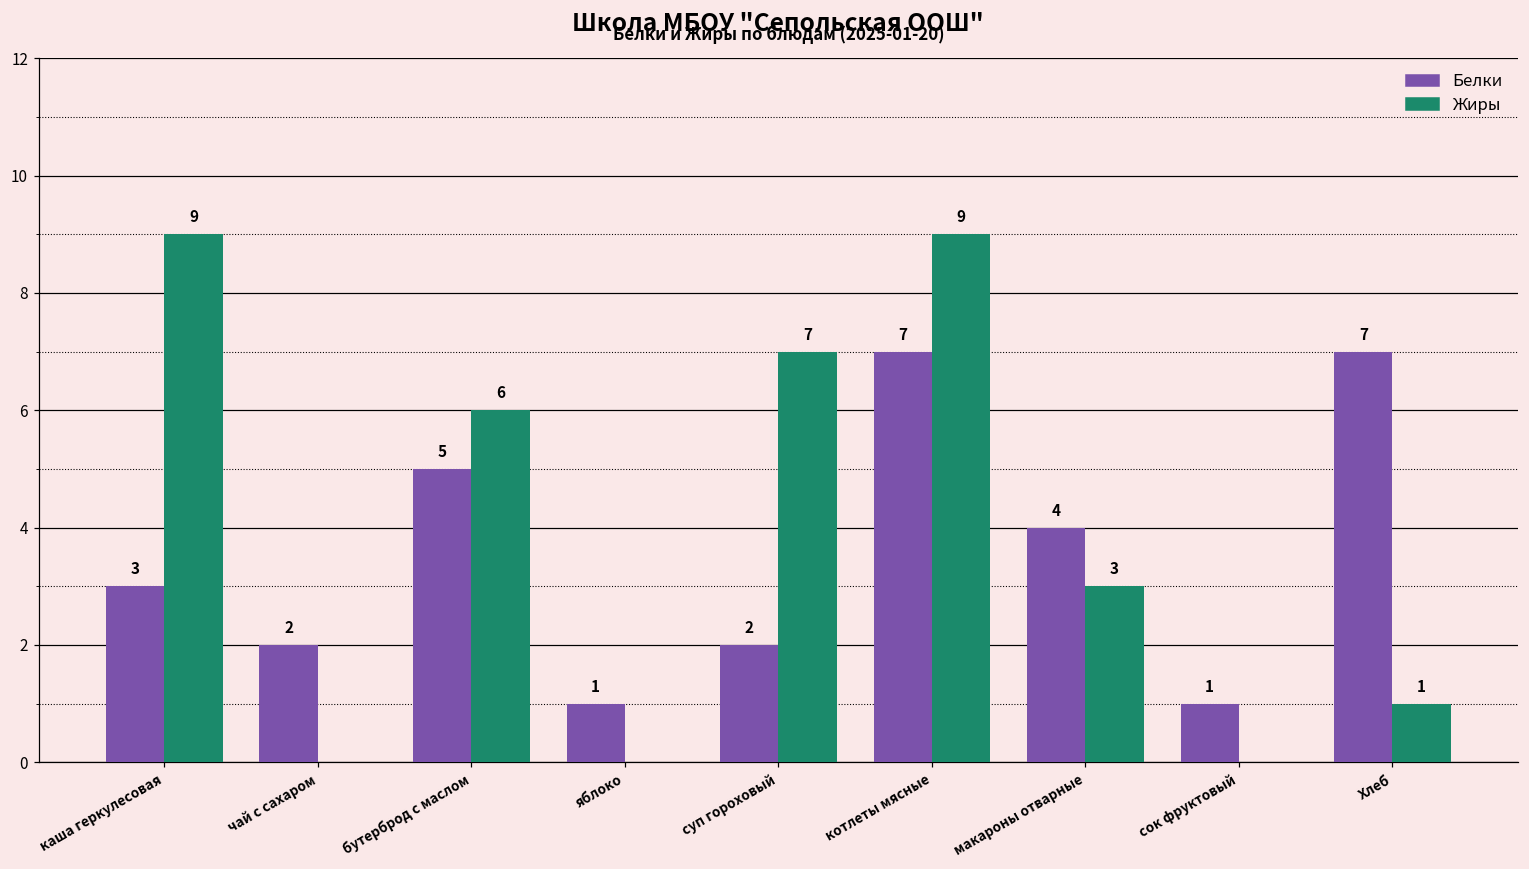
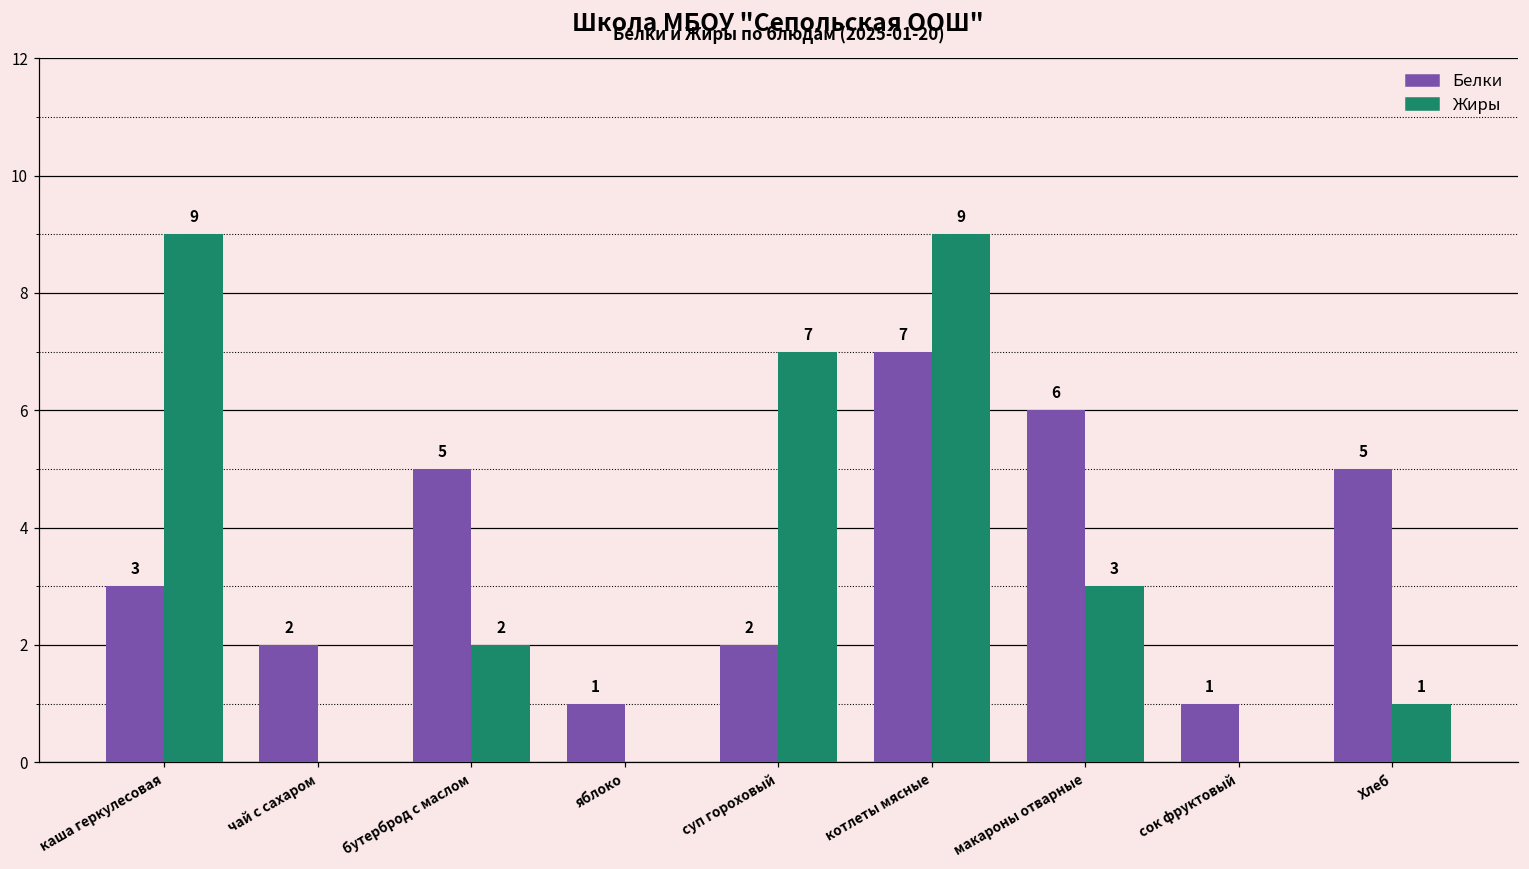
Жиры, бутерброд с маслом: 6 -> 2
Белки, макароны отварные: 4 -> 6
Белки, Хлеб: 7 -> 5
